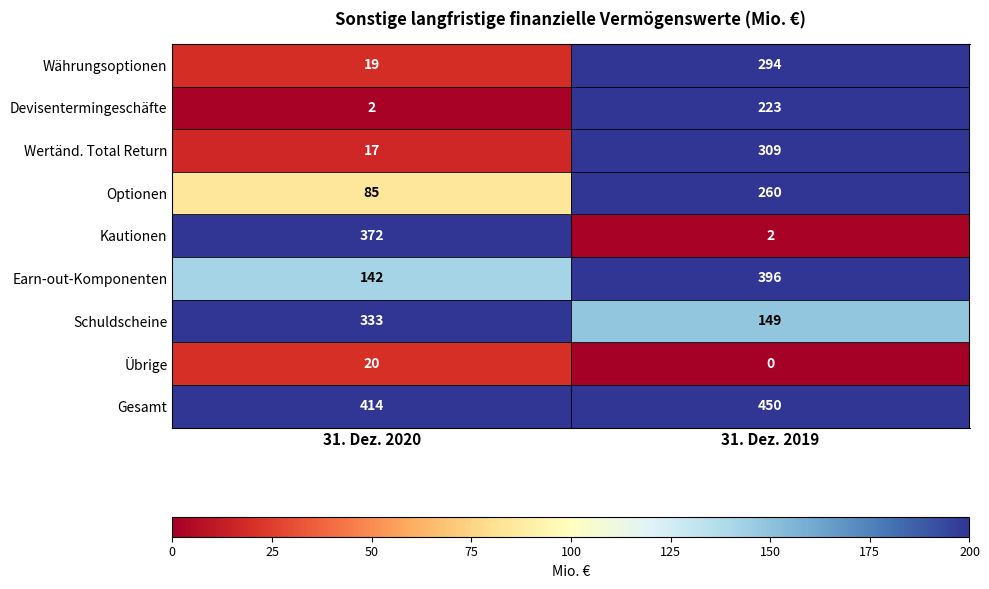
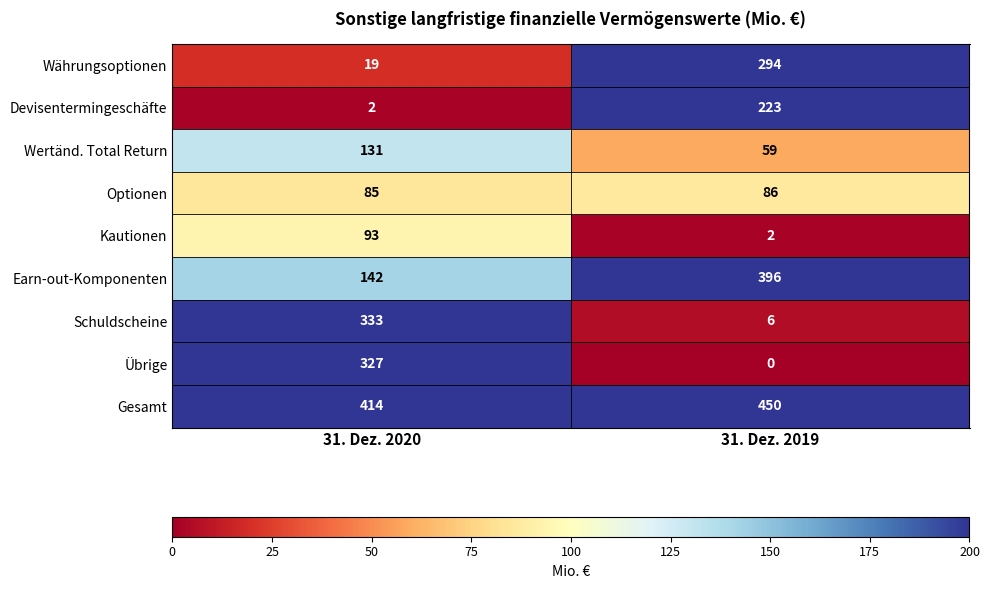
Wertänd. Total Return, 31. Dez. 2020: 17 -> 131
Wertänd. Total Return, 31. Dez. 2019: 309 -> 59
Optionen, 31. Dez. 2019: 260 -> 86
Kautionen, 31. Dez. 2020: 372 -> 93
Schuldscheine, 31. Dez. 2019: 149 -> 6
Übrige, 31. Dez. 2020: 20 -> 327
